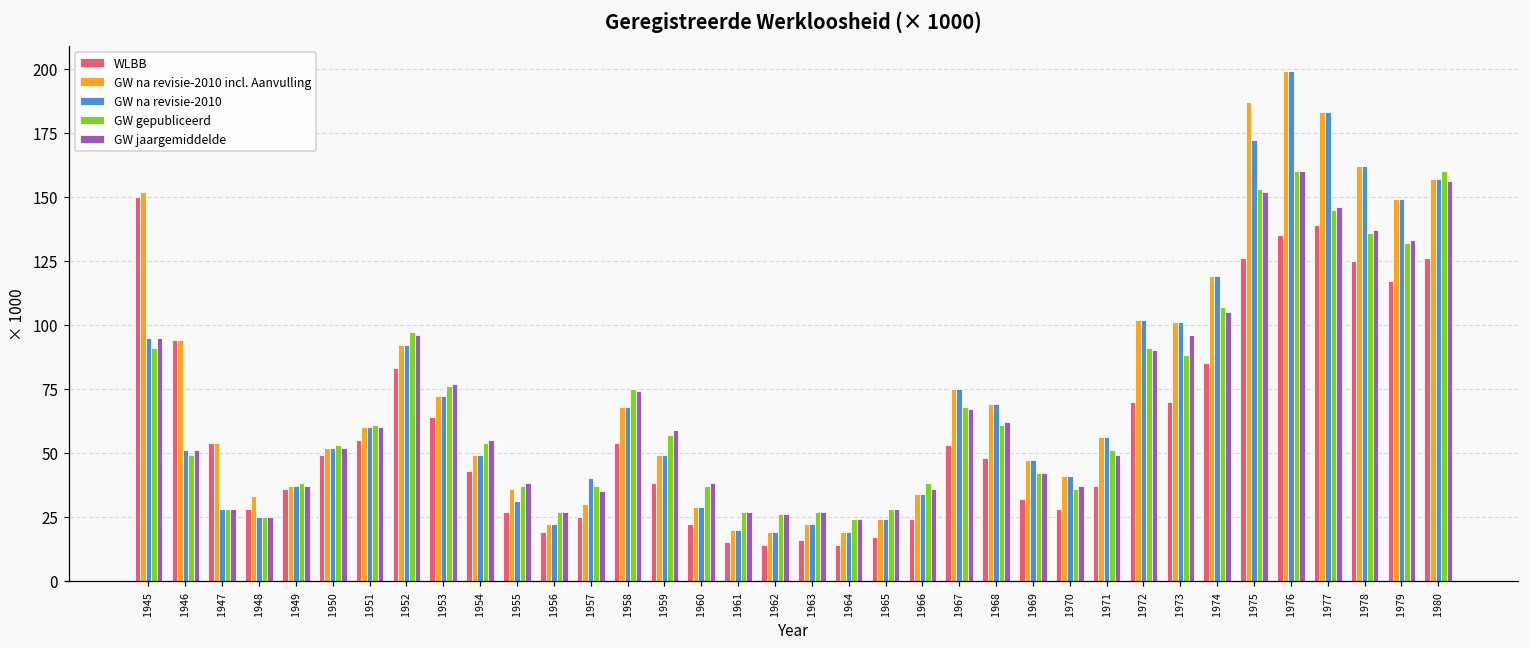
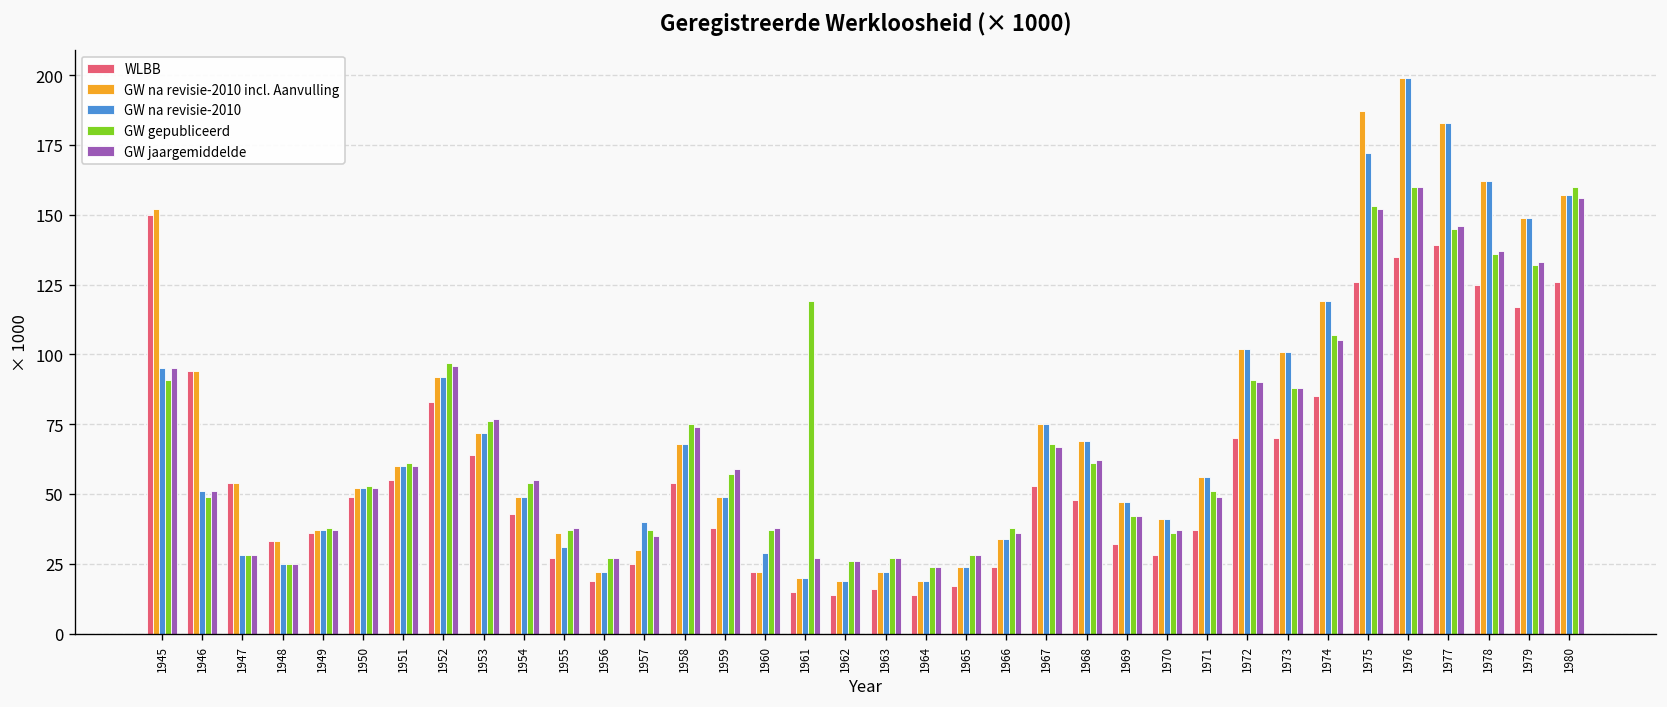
WLBB, 1948: 28 -> 33
GW na revisie-2010 incl. Aanvulling, 1960: 29 -> 22
GW gepubliceerd, 1961: 27 -> 119
GW jaargemiddelde, 1973: 96 -> 88
